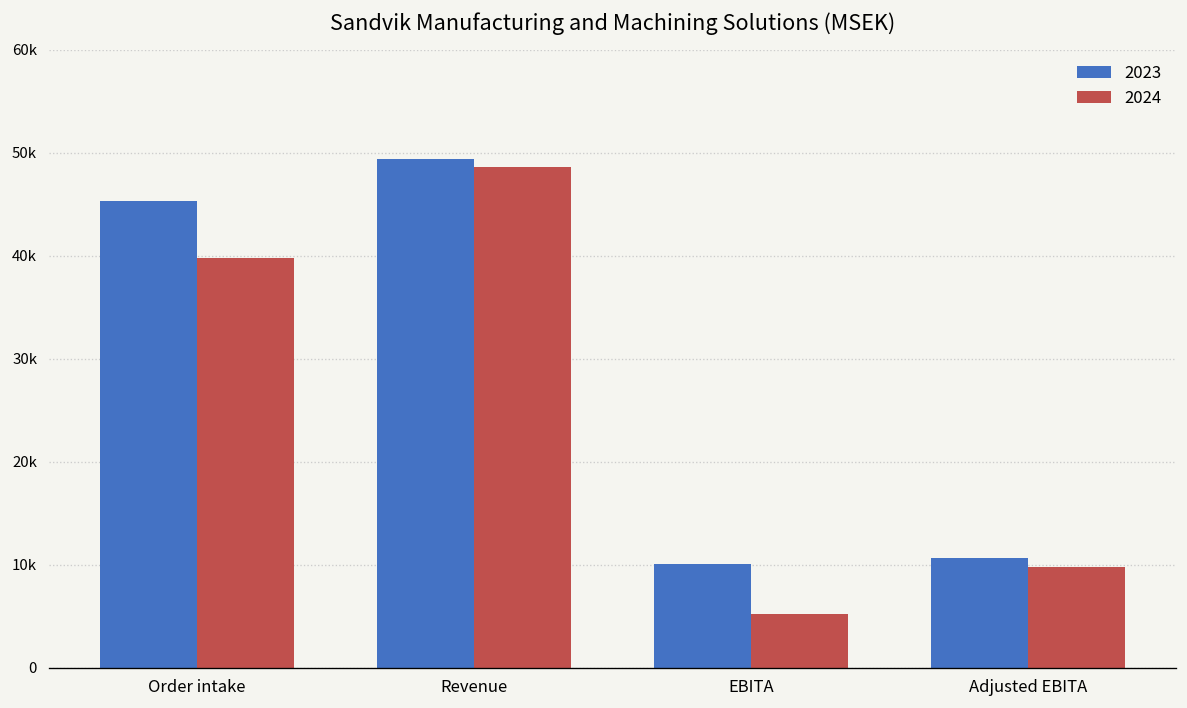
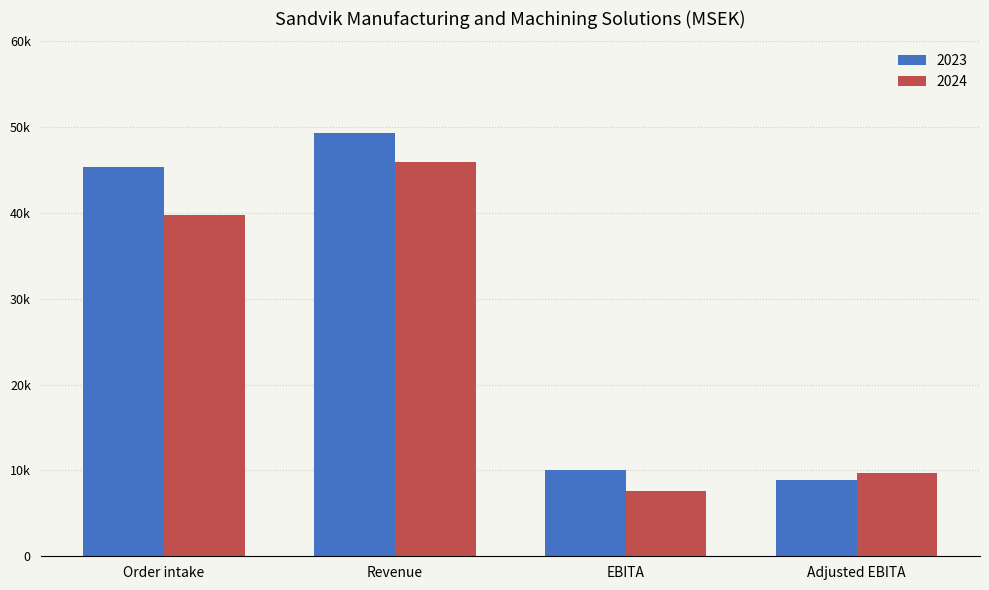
2024, Revenue: 49000 -> 46000
2024, EBITA: 5000 -> 8000
2023, Adjusted EBITA: 11000 -> 9000
